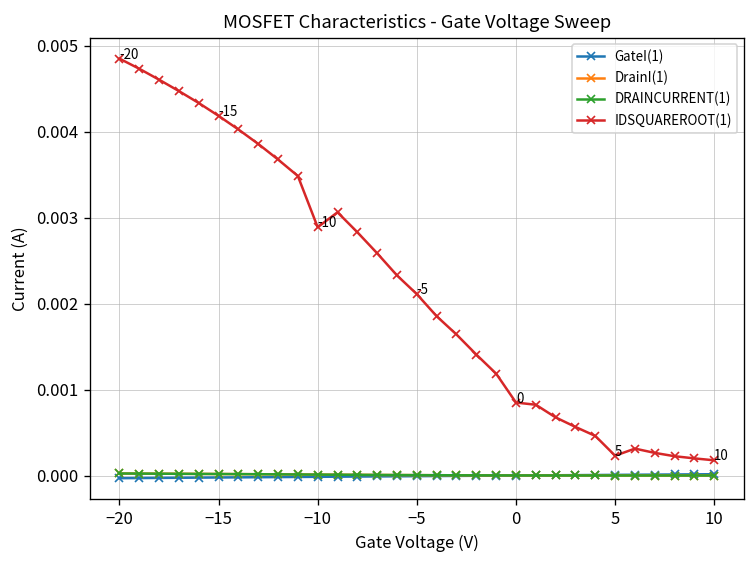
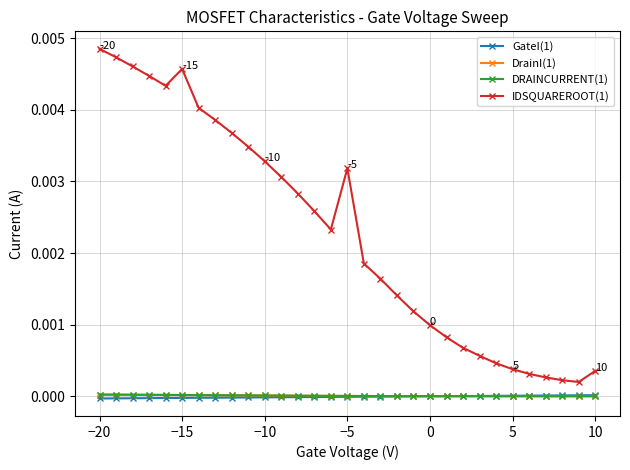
IDSQUAREROOT(1), −15: 0.0042 -> 0.0046
IDSQUAREROOT(1), −10: 0.0029 -> 0.0033
IDSQUAREROOT(1), −5: 0.0021 -> 0.0032
IDSQUAREROOT(1), 0: 0.0008 -> 0.0010
IDSQUAREROOT(1), 5: 0.0002 -> 0.0004
IDSQUAREROOT(1), 10: 0.0002 -> 0.0004
